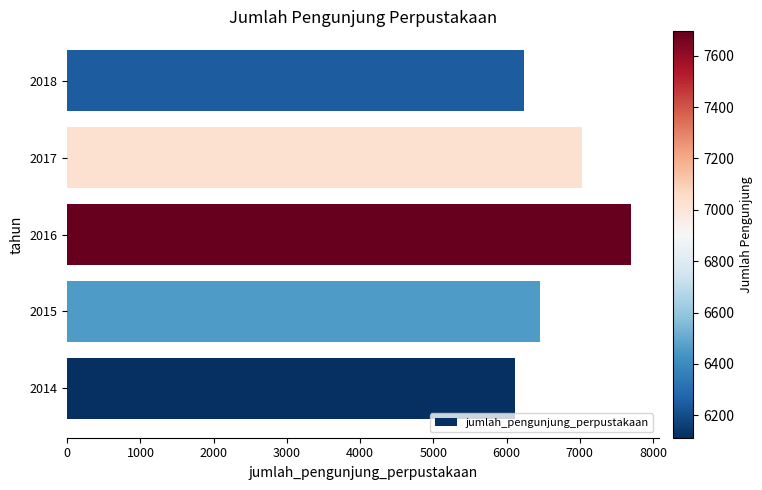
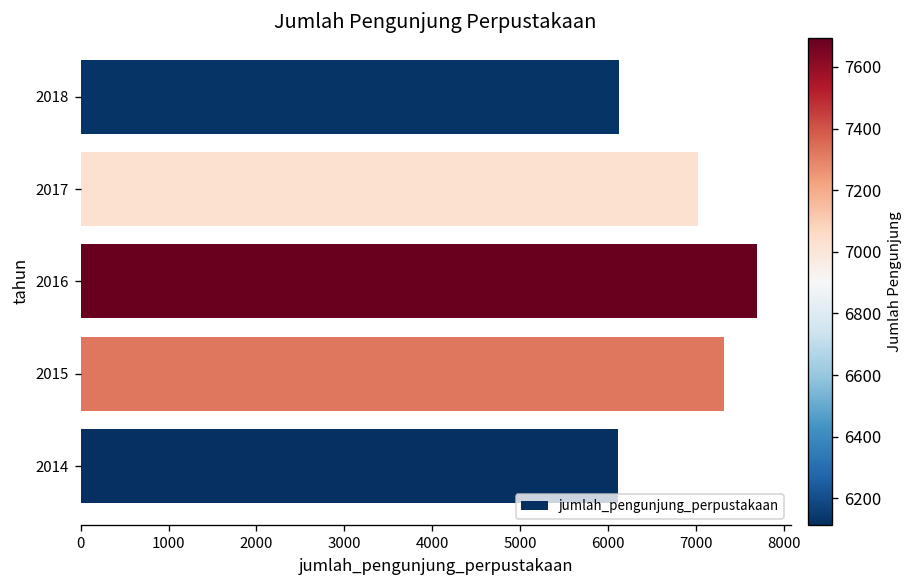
2018: 6200 -> 6100
2015: 6500 -> 7300
